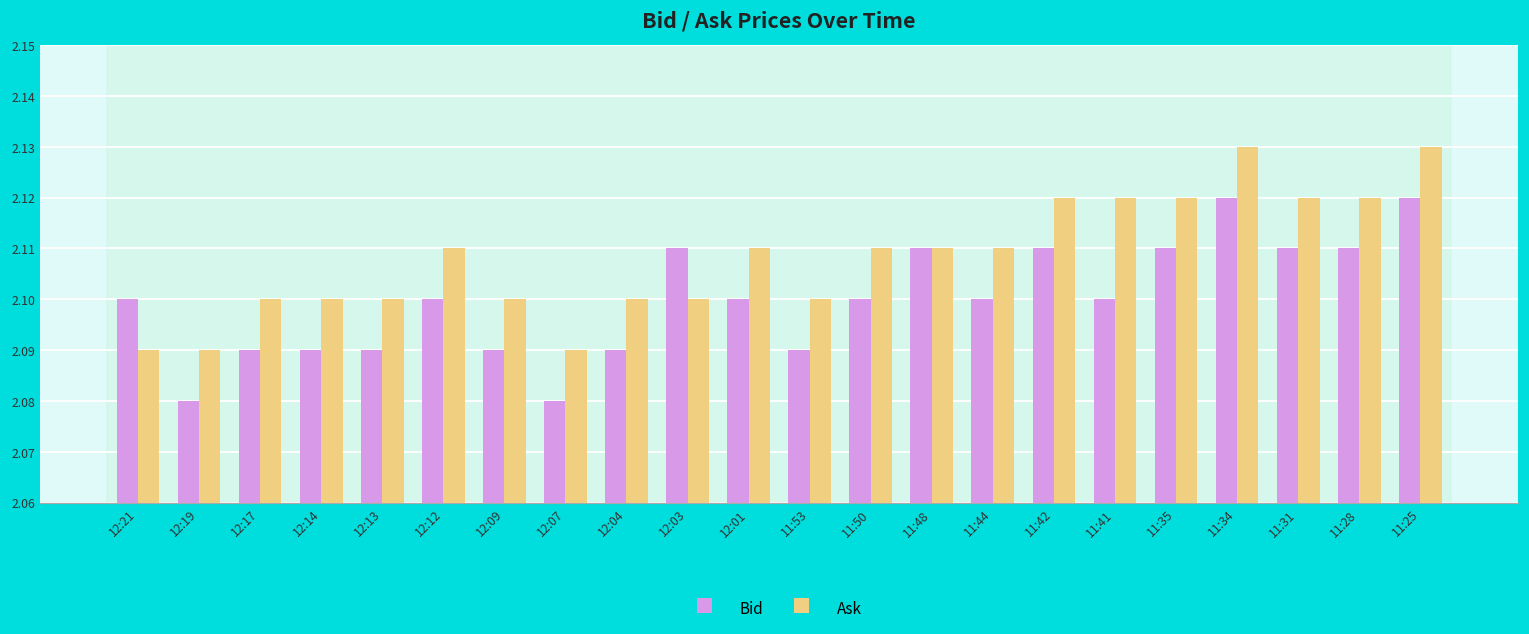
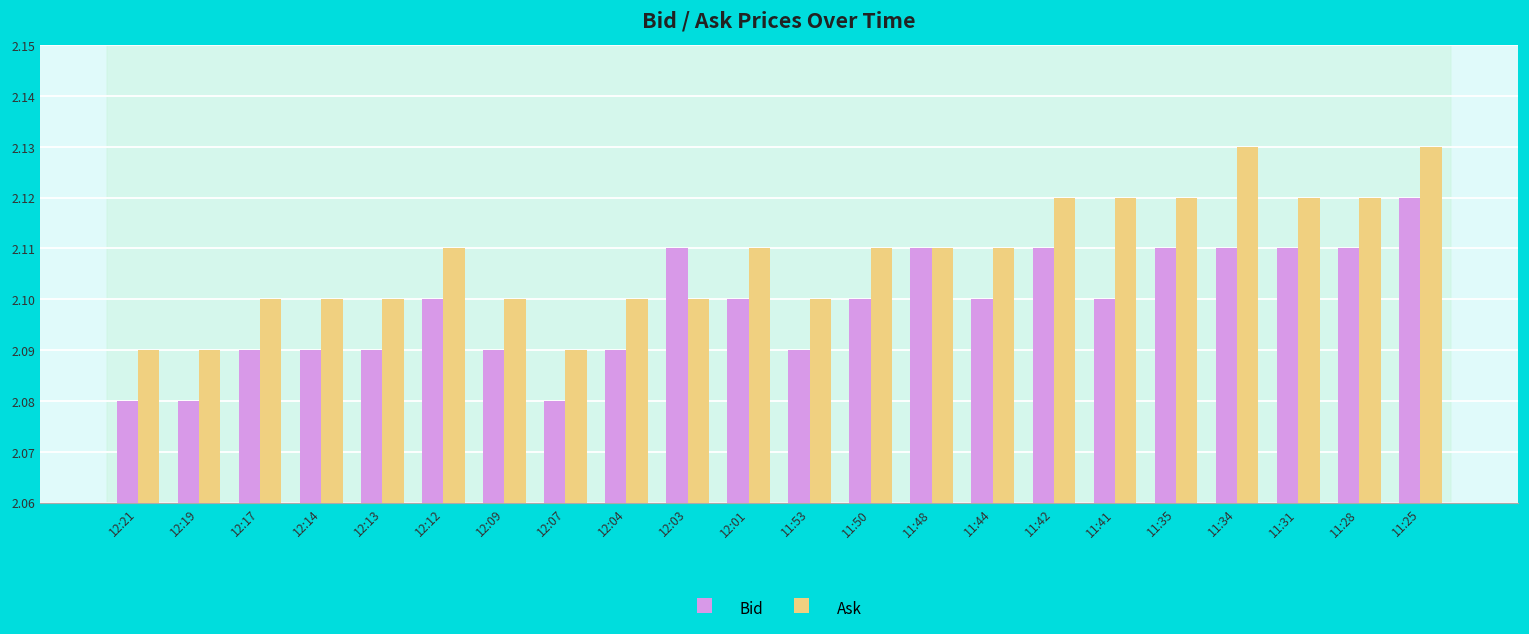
Bid, 12:21: 2.10 -> 2.08
Bid, 11:34: 2.12 -> 2.11
